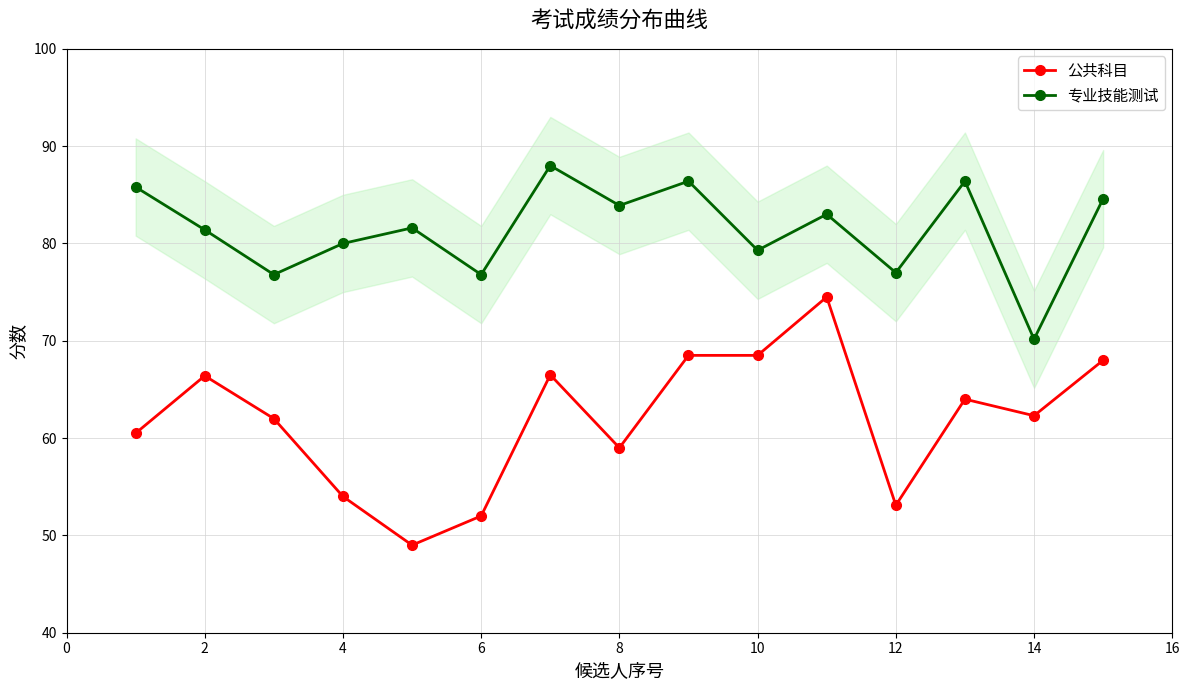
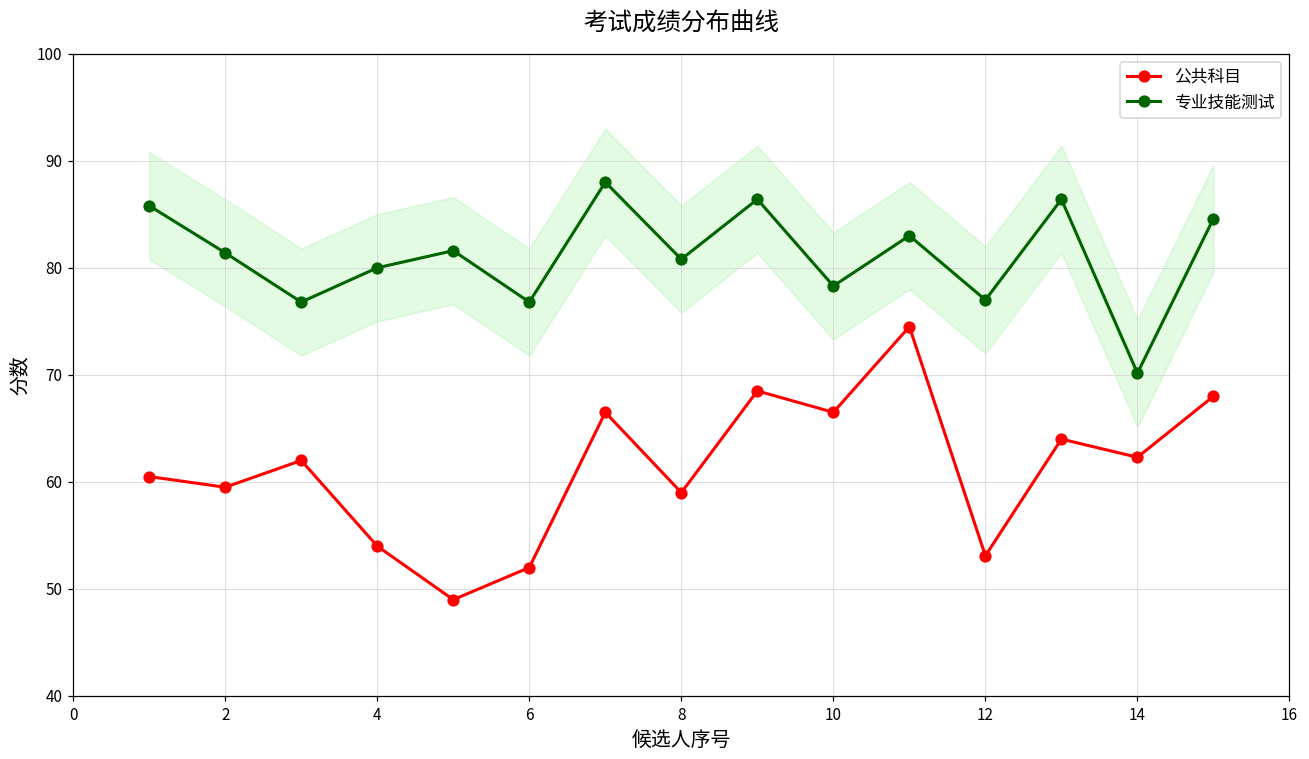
公共科目, 2: 66 -> 60
专业技能测试, 8: 84 -> 81
公共科目, 10: 69 -> 67
专业技能测试, 10: 79 -> 78
